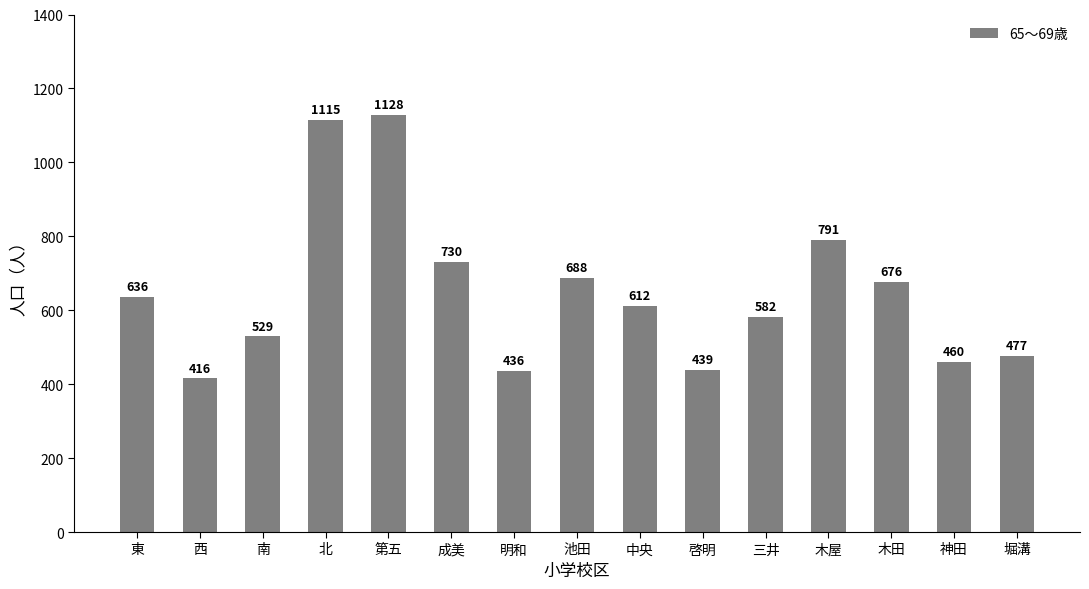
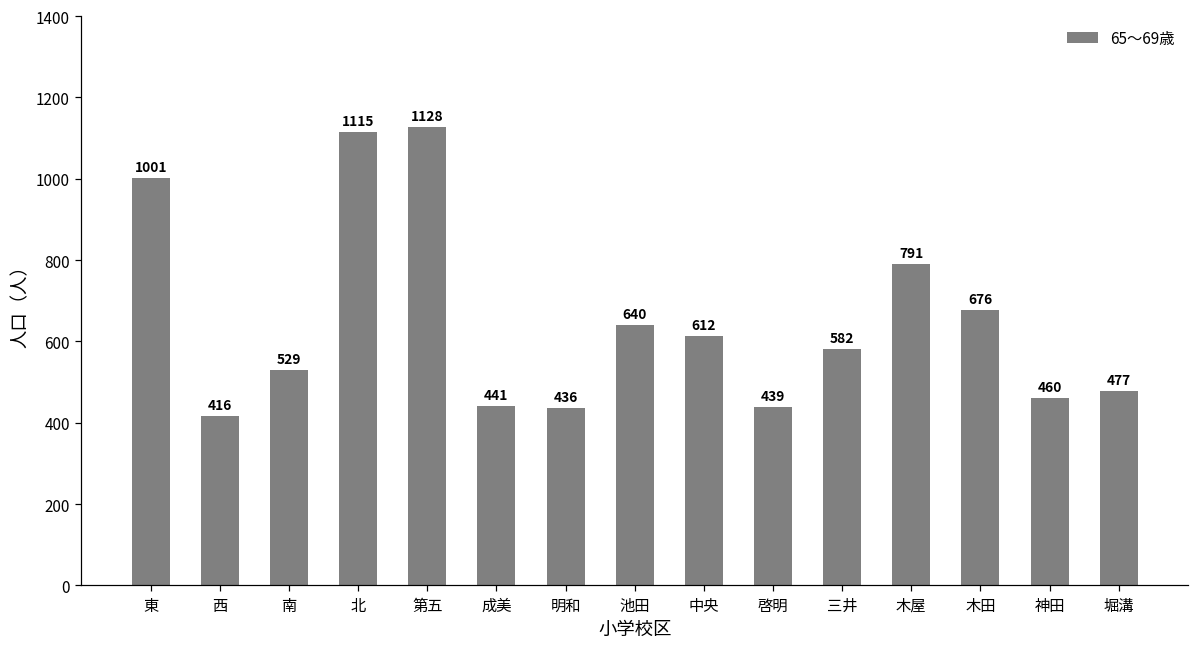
東: 636 -> 1001
成美: 730 -> 441
池田: 688 -> 640
